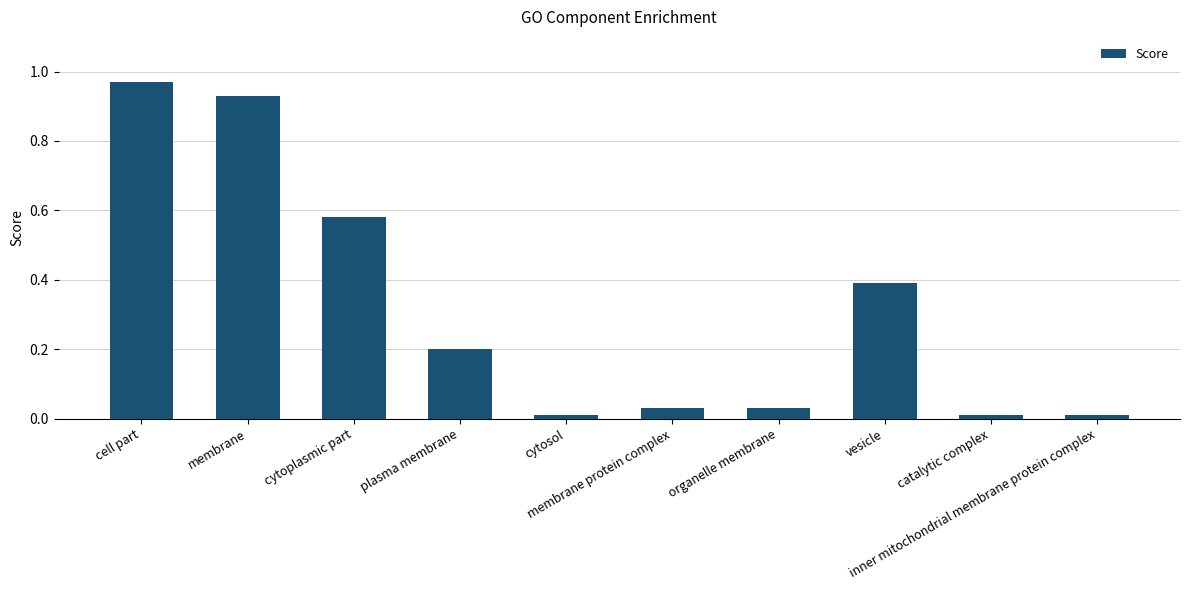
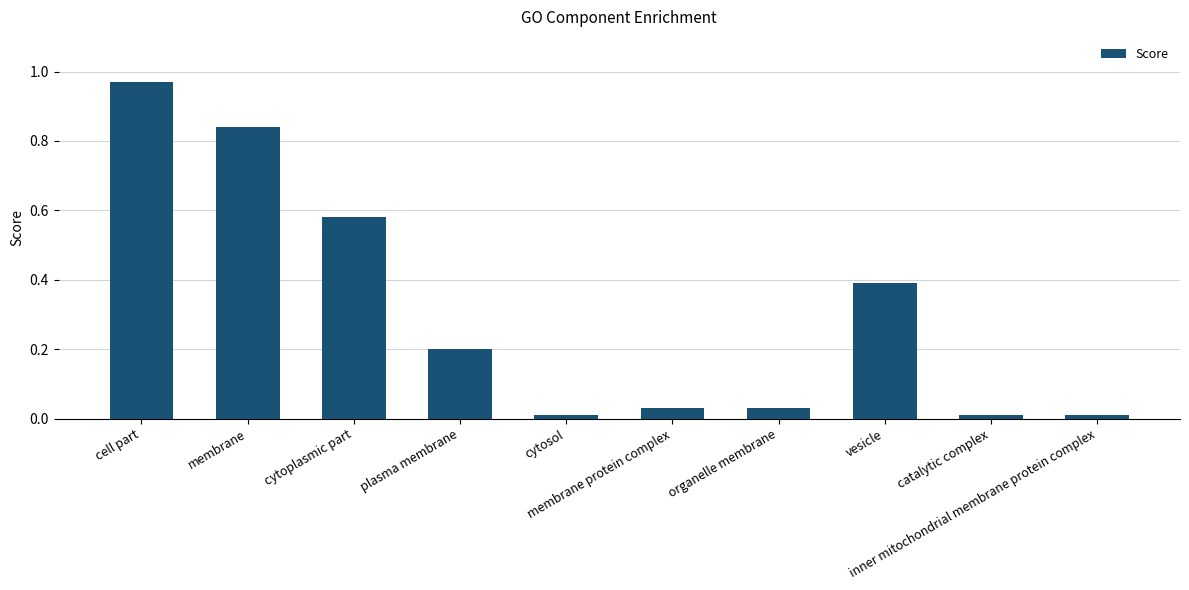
membrane: 0.93 -> 0.84
